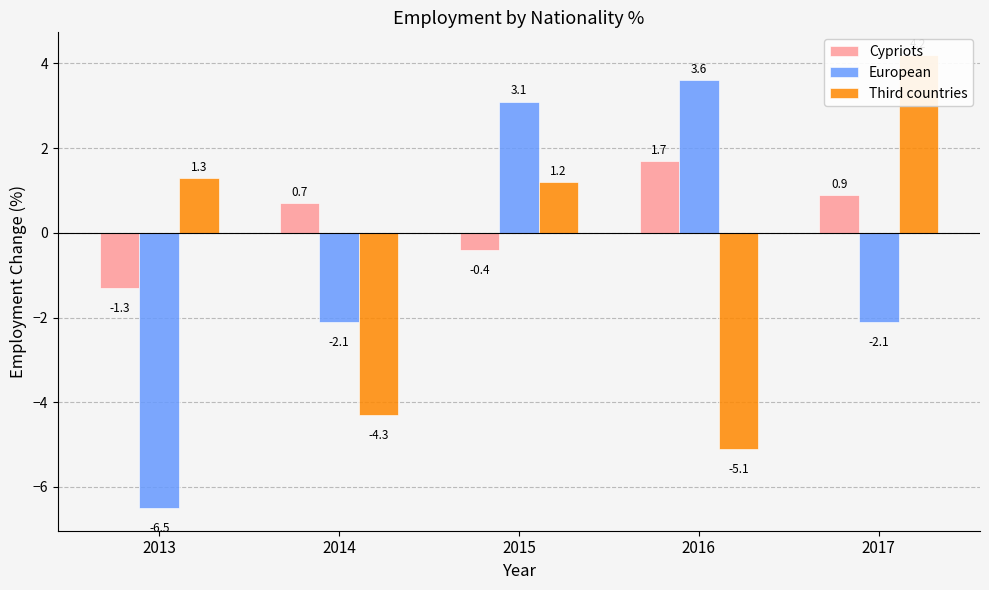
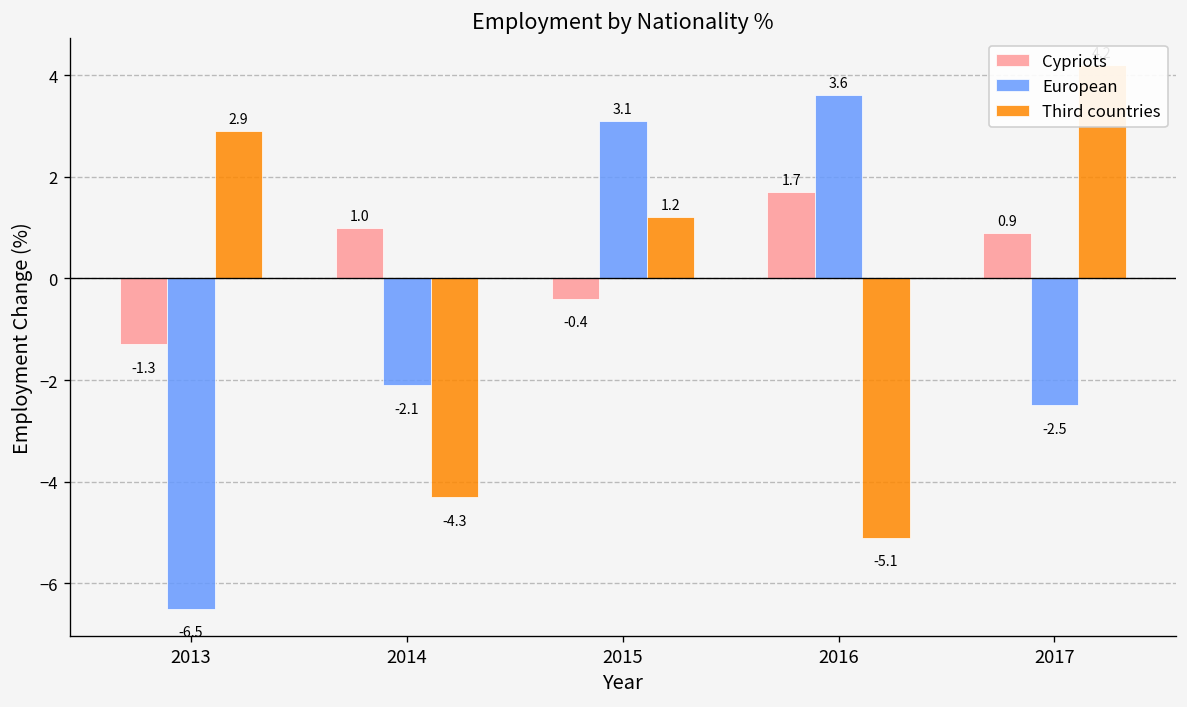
Third countries, 2013: 1.3 -> 2.9
Cypriots, 2014: 0.7 -> 1.0
European, 2017: -2.1 -> -2.5
